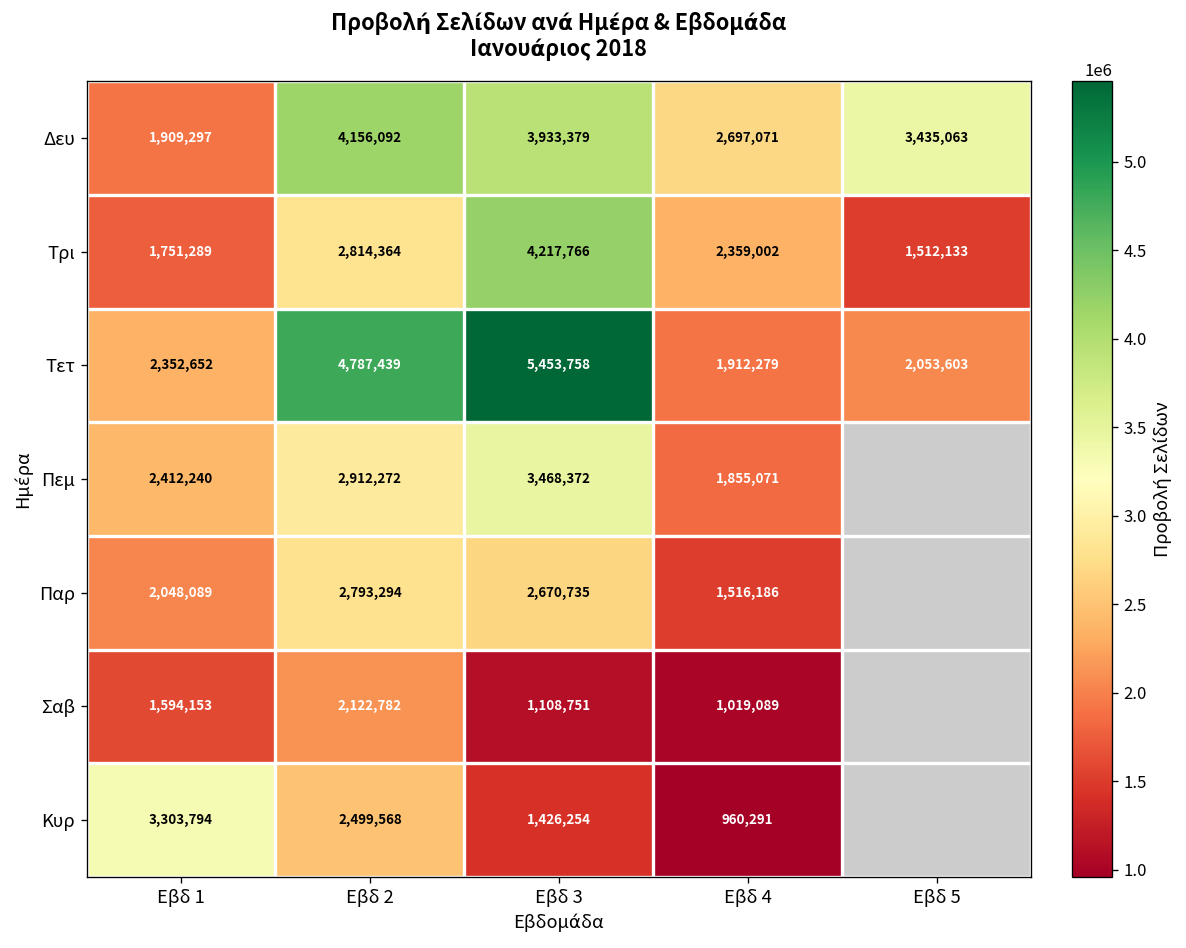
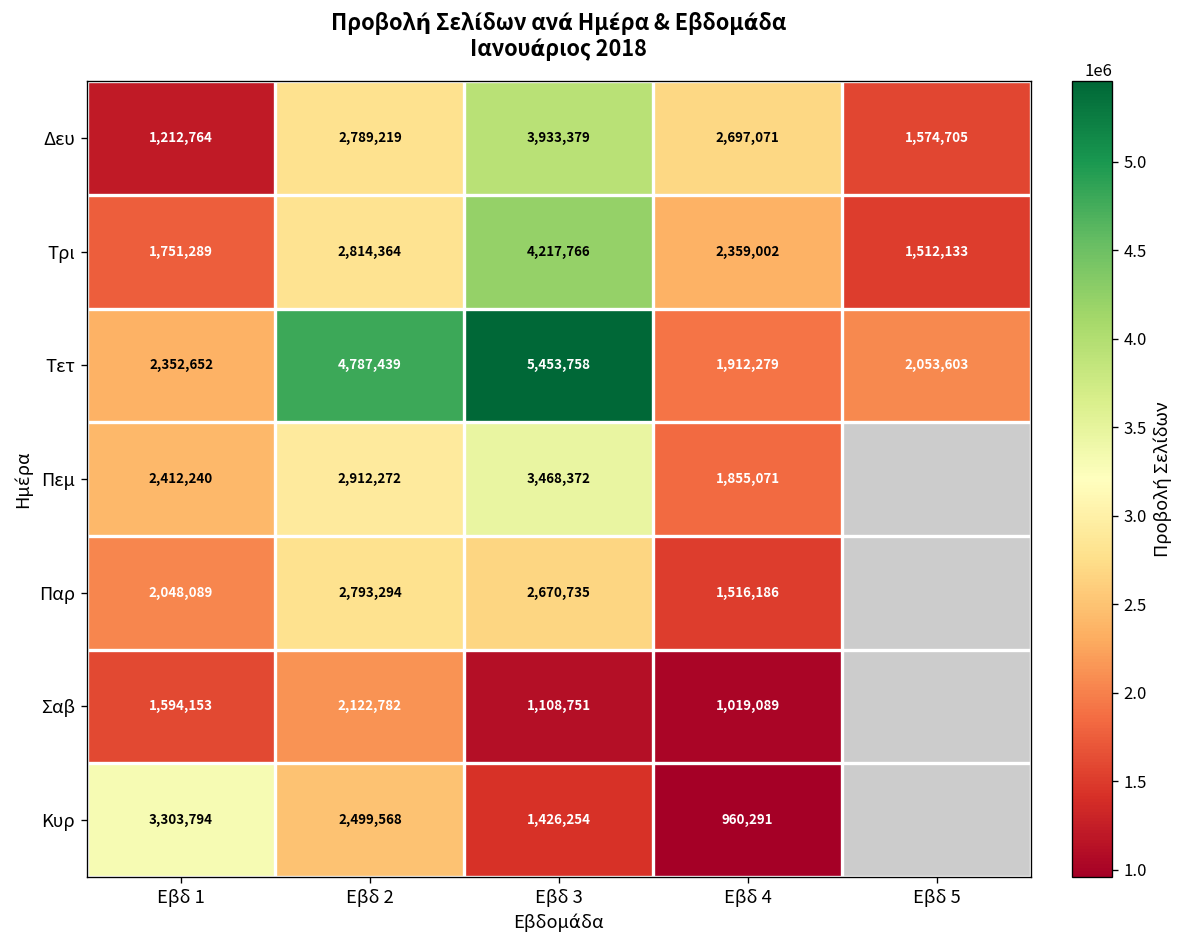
Δευ, Εβδ 1: 1,909,297 -> 1,212,764
Δευ, Εβδ 2: 4,156,092 -> 2,789,219
Δευ, Εβδ 5: 3,435,063 -> 1,574,705
